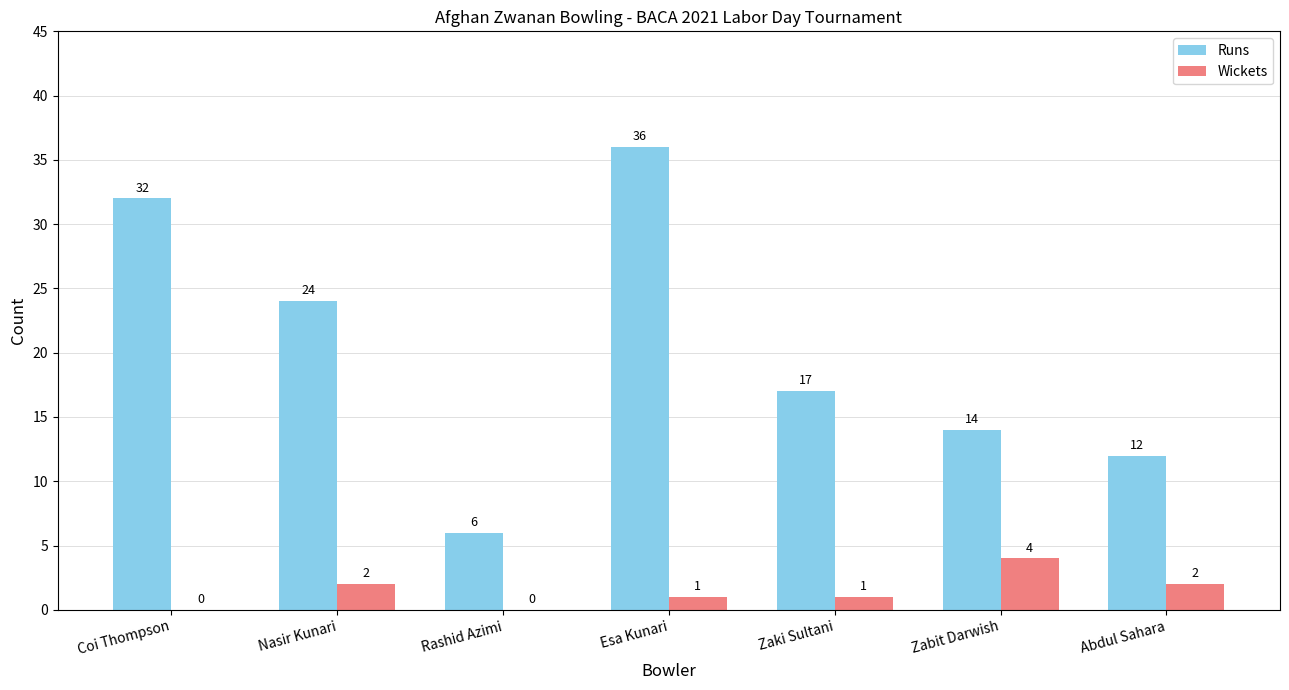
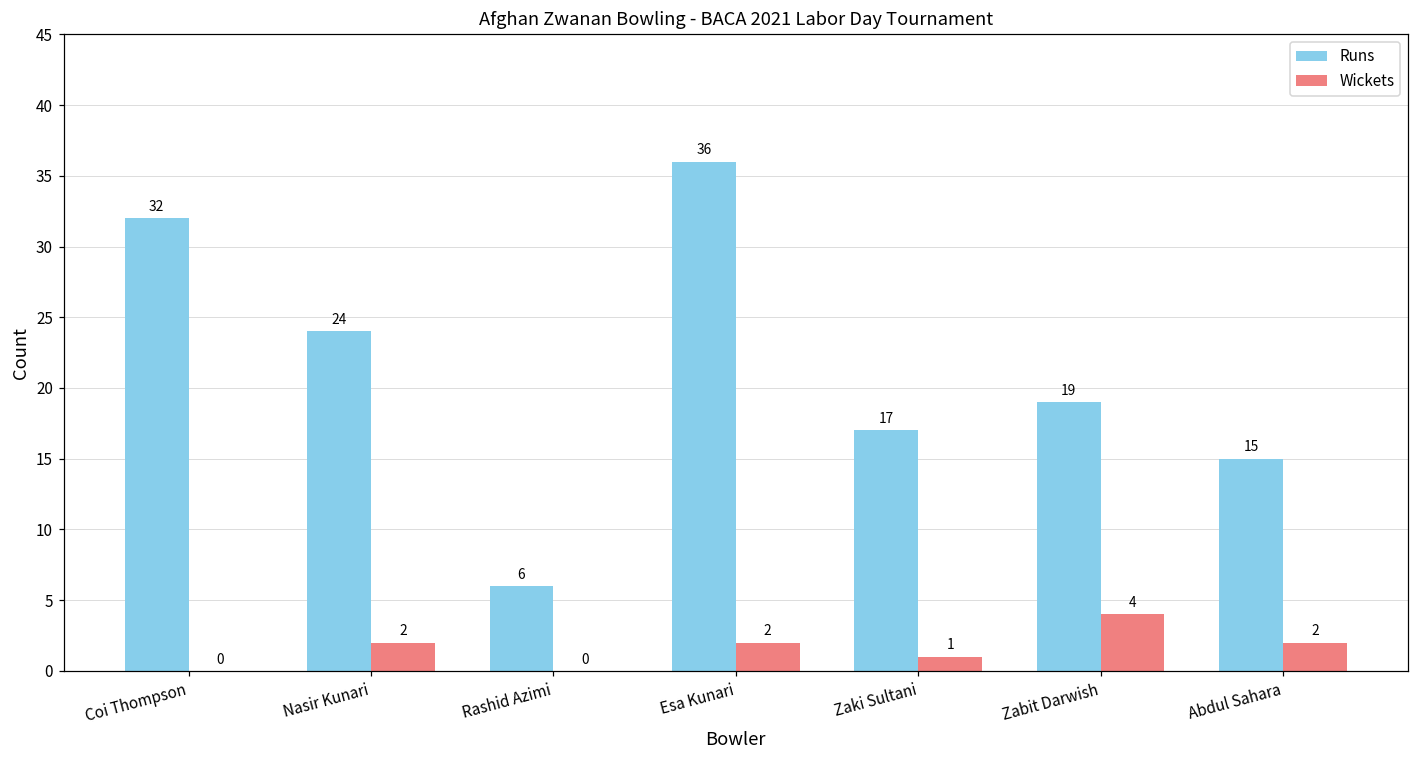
Wickets, Esa Kunari: 1 -> 2
Runs, Zabit Darwish: 14 -> 19
Runs, Abdul Sahara: 12 -> 15
